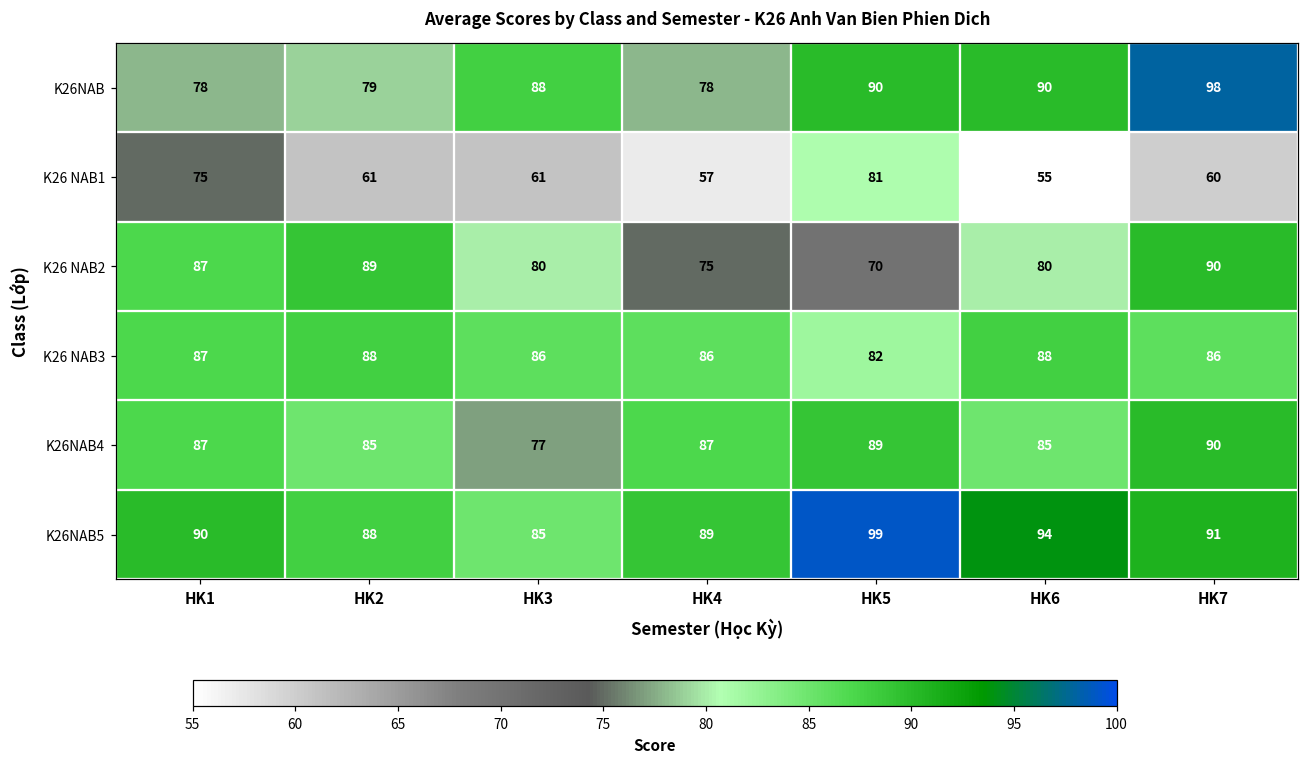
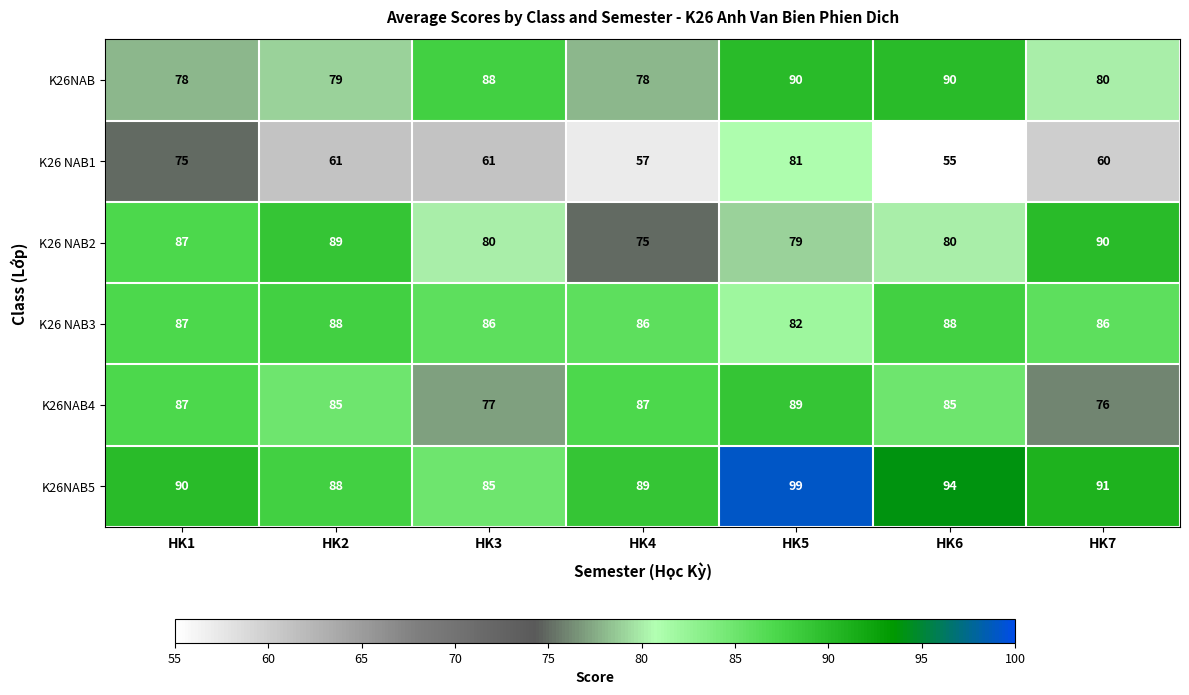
K26NAB, HK7: 98 -> 80
K26 NAB2, HK5: 70 -> 79
K26NAB4, HK7: 90 -> 76
